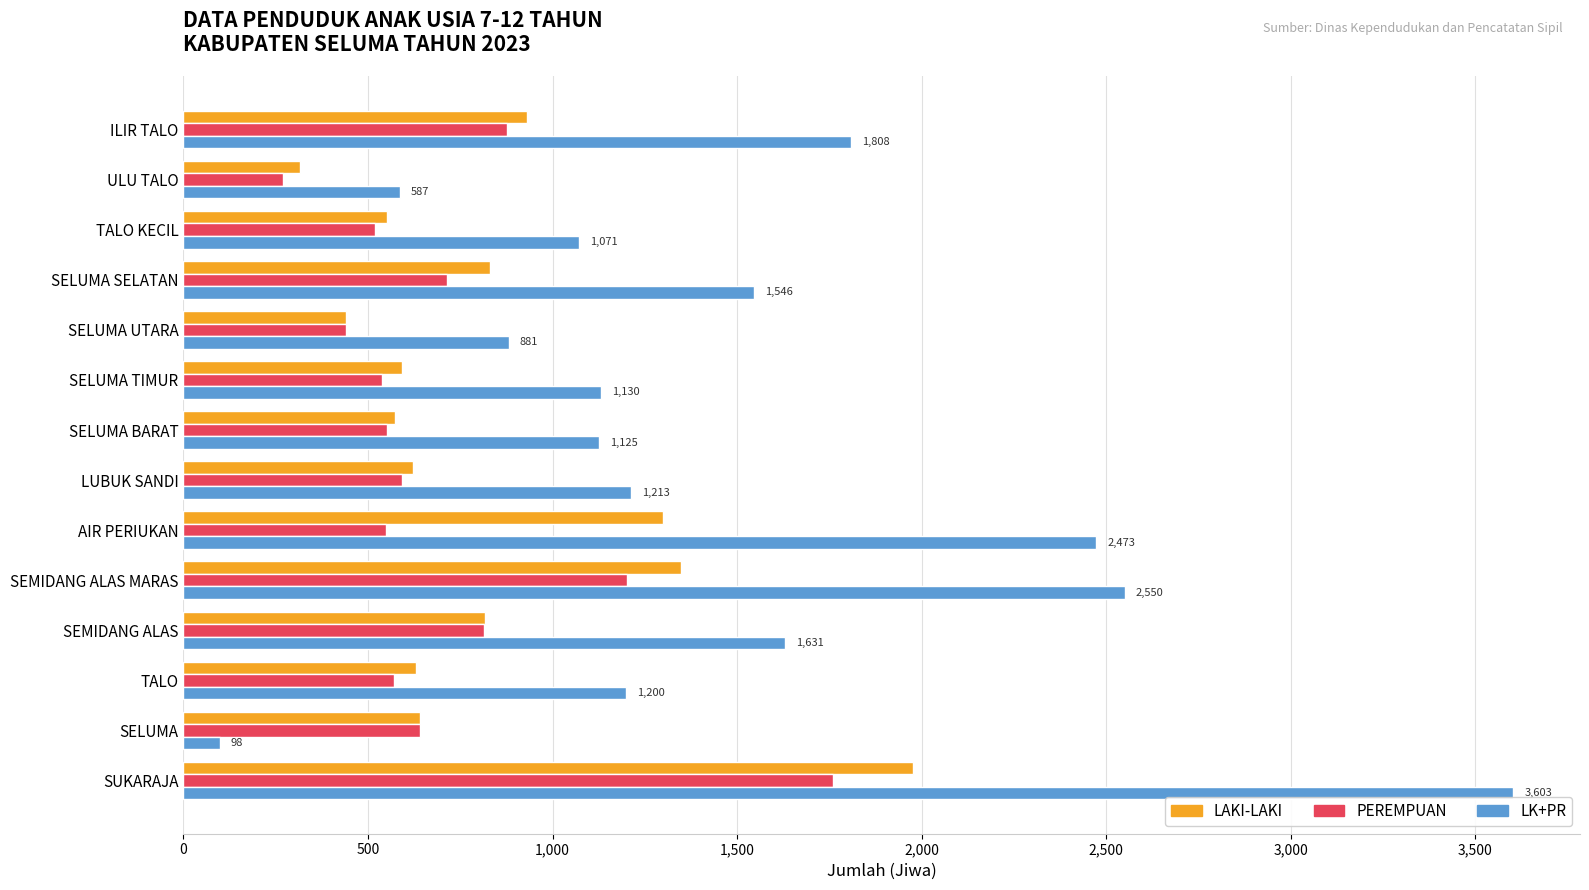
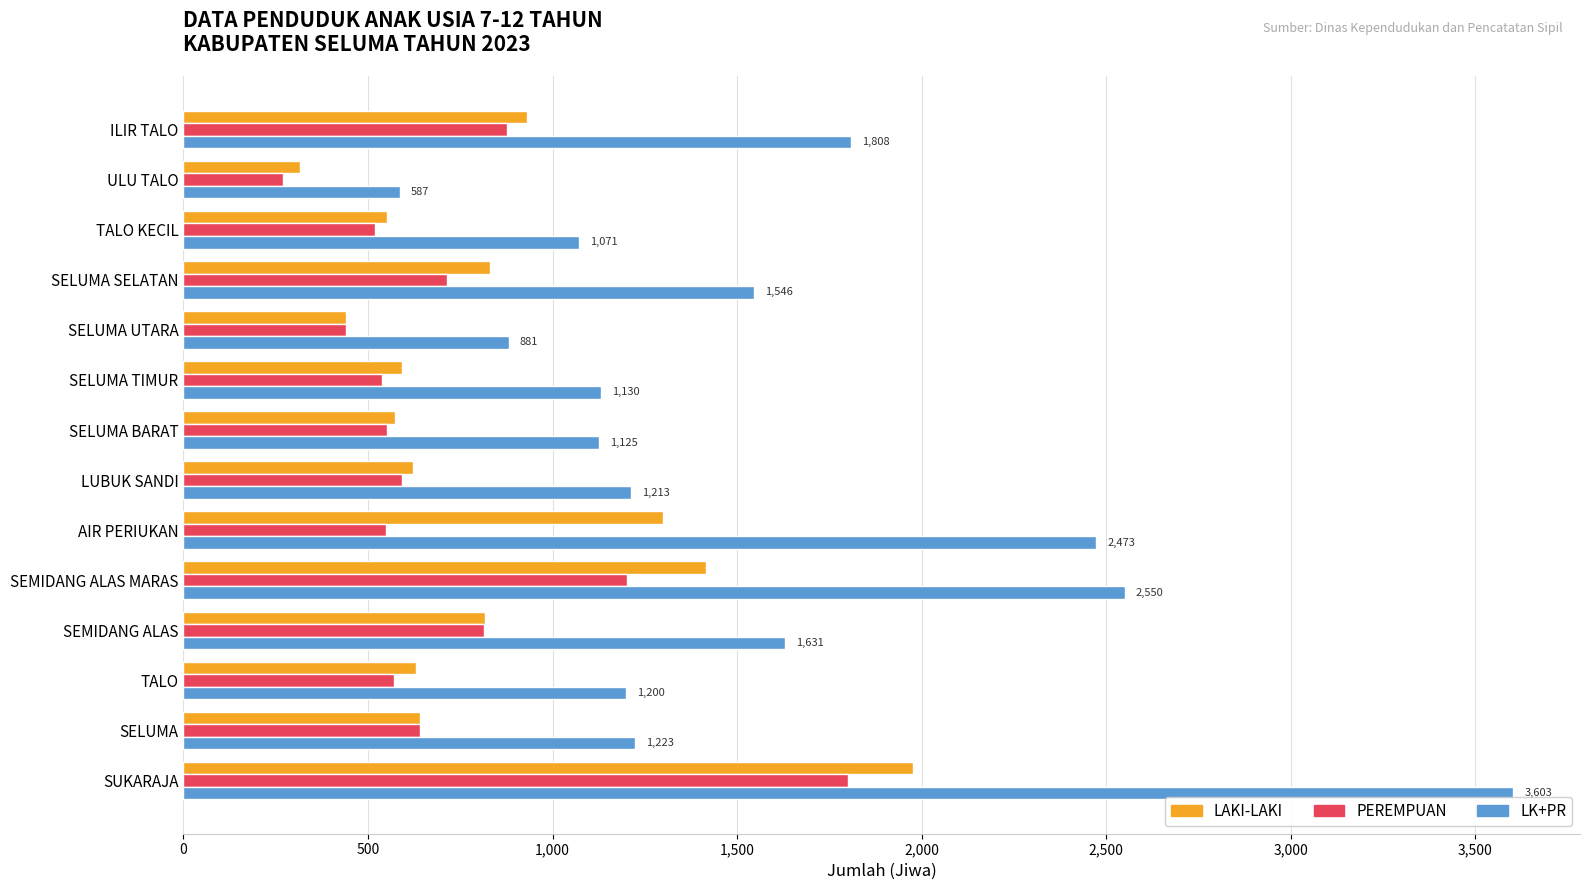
LAKI-LAKI, SEMIDANG ALAS MARAS: 1,350 -> 1,420
LK+PR, SELUMA: 98 -> 1,223
PEREMPUAN, SUKARAJA: 1,760 -> 1,800
